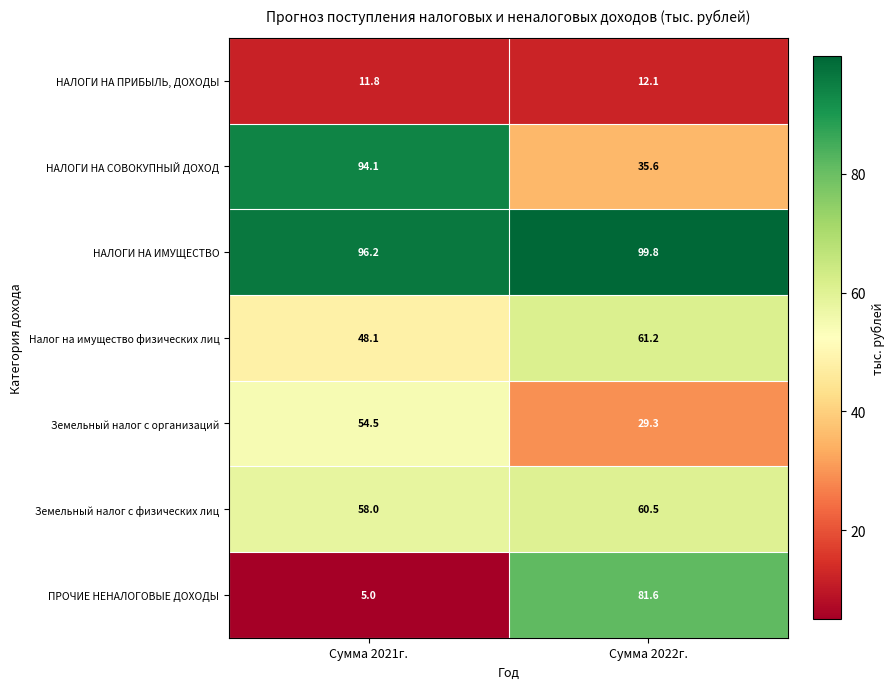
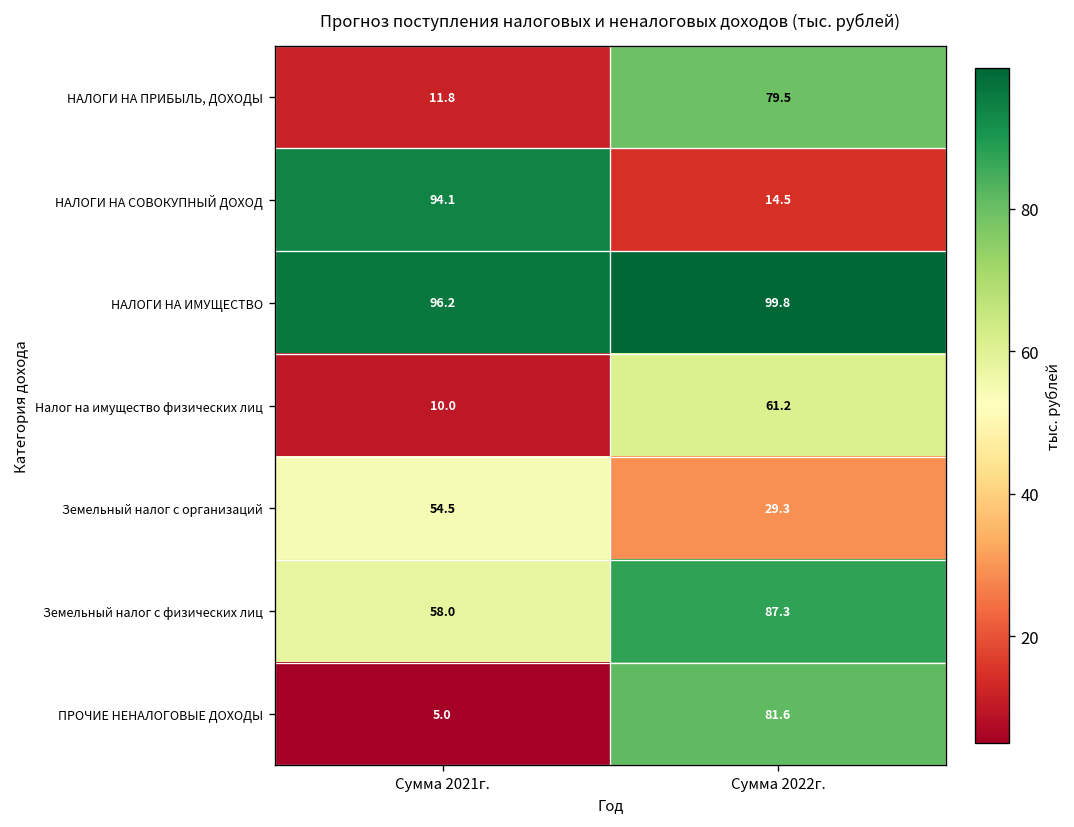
НАЛОГИ НА ПРИБЫЛЬ, ДОХОДЫ, Сумма 2022г.: 12.1 -> 79.5
НАЛОГИ НА СОВОКУПНЫЙ ДОХОД, Сумма 2022г.: 35.6 -> 14.5
Налог на имущество физических лиц, Сумма 2021г.: 48.1 -> 10.0
Земельный налог с физических лиц, Сумма 2022г.: 60.5 -> 87.3
